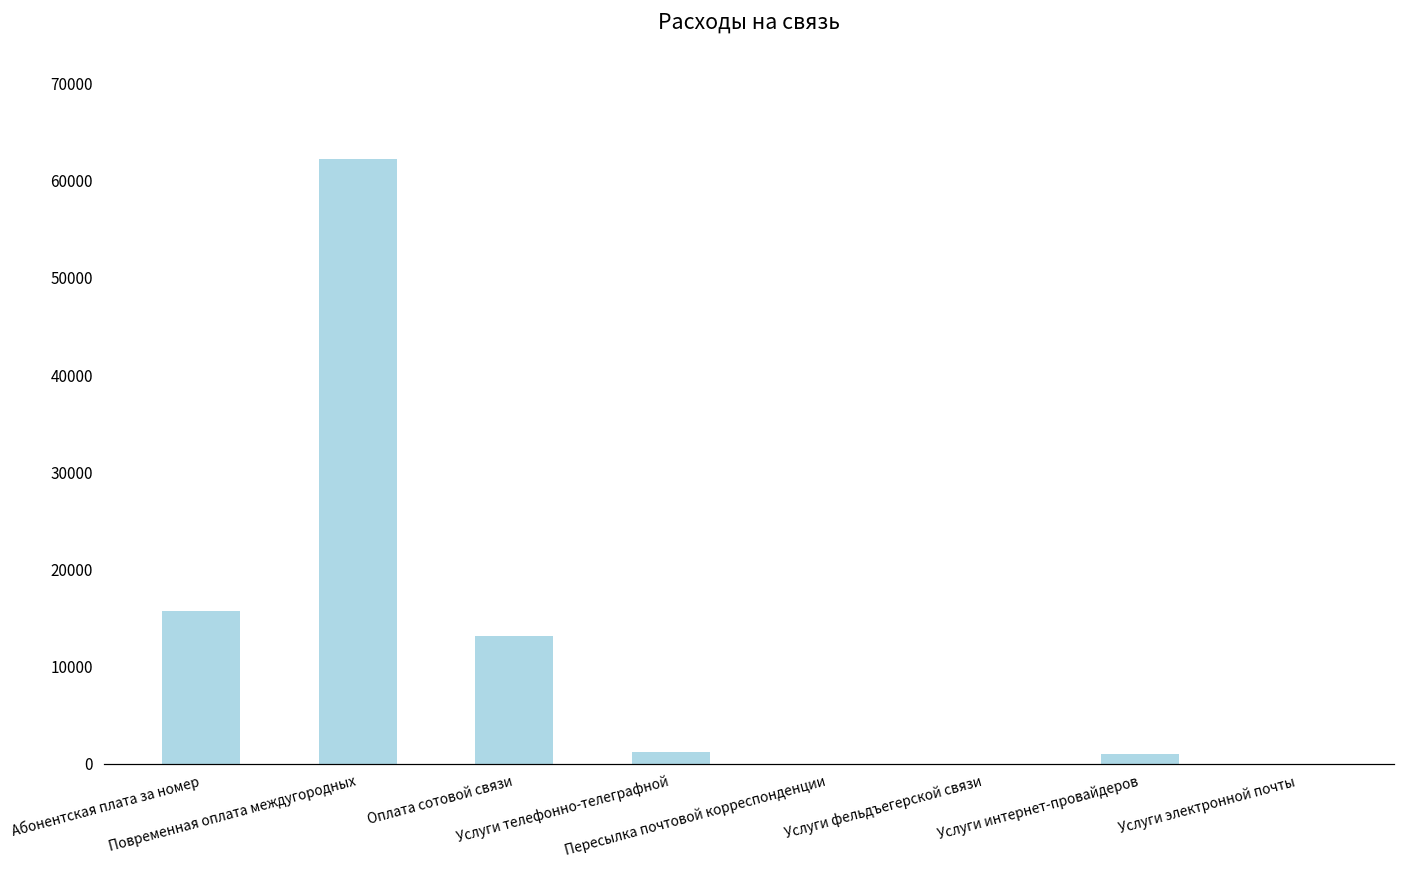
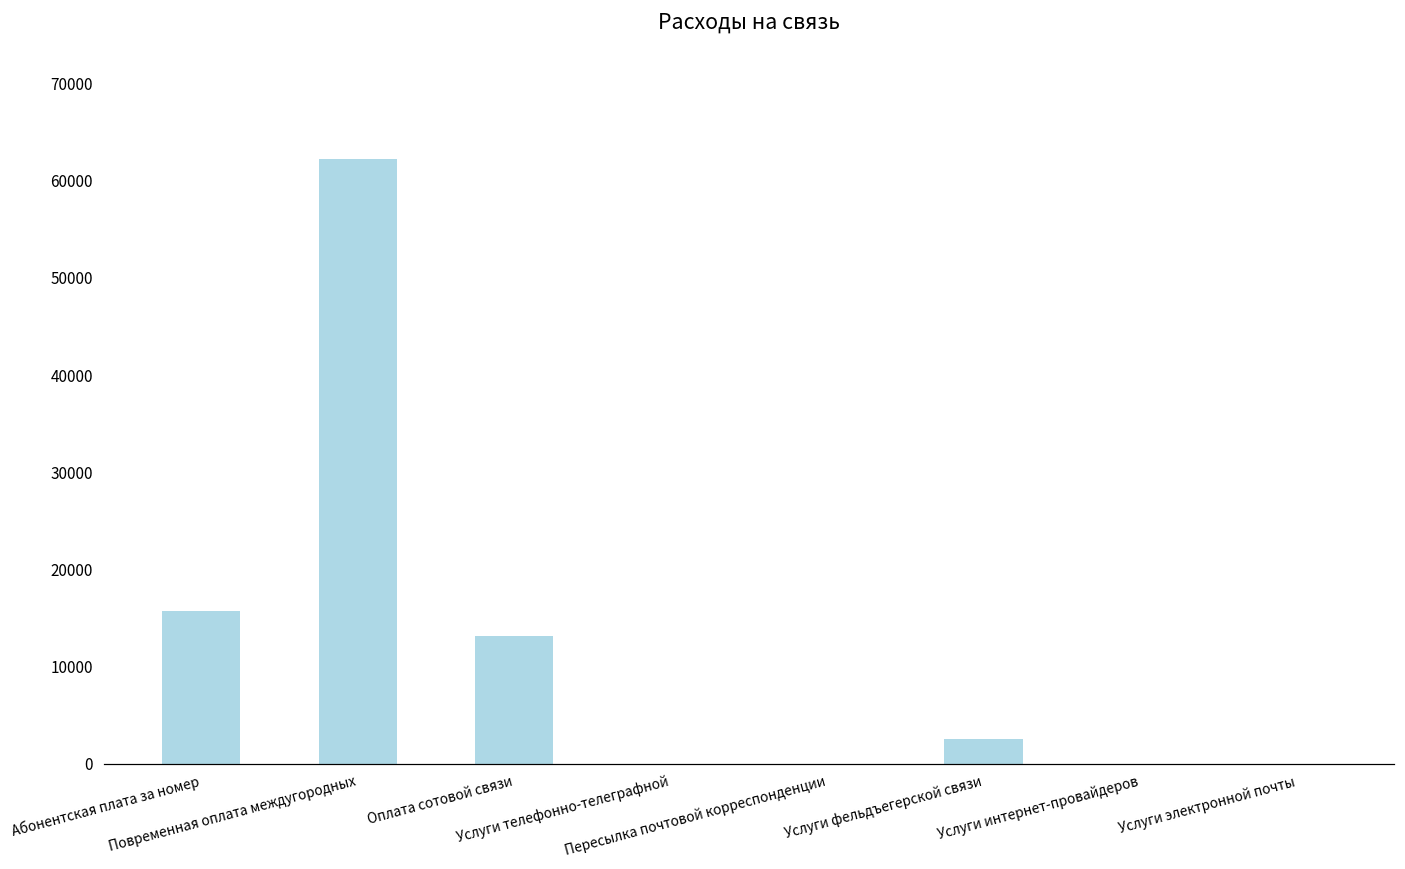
Услуги телефонно-телеграфной: 1000 -> 0
Услуги фельдъегерской связи: 0 -> 3000
Услуги интернет-провайдеров: 1000 -> 0
